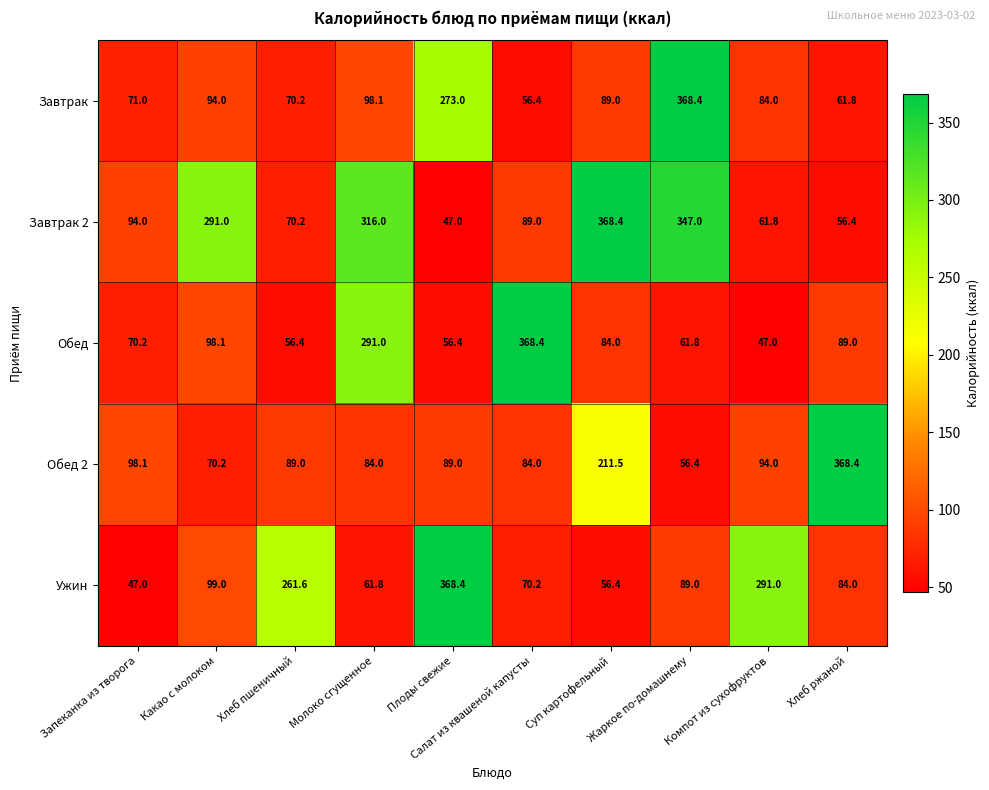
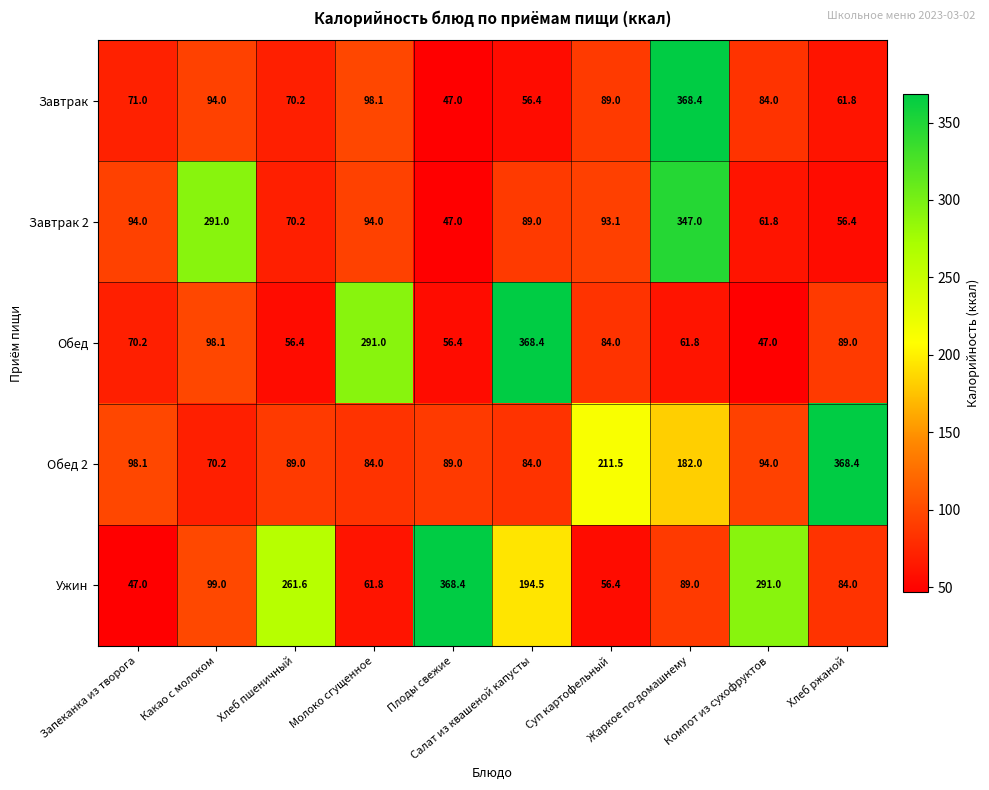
Завтрак, Плоды свежие: 273.0 -> 47.0
Завтрак 2, Молоко сгущенное: 316.0 -> 94.0
Завтрак 2, Суп картофельный: 368.4 -> 93.1
Обед 2, Жаркое по-домашнему: 56.4 -> 182.0
Ужин, Салат из квашеной капусты: 70.2 -> 194.5
